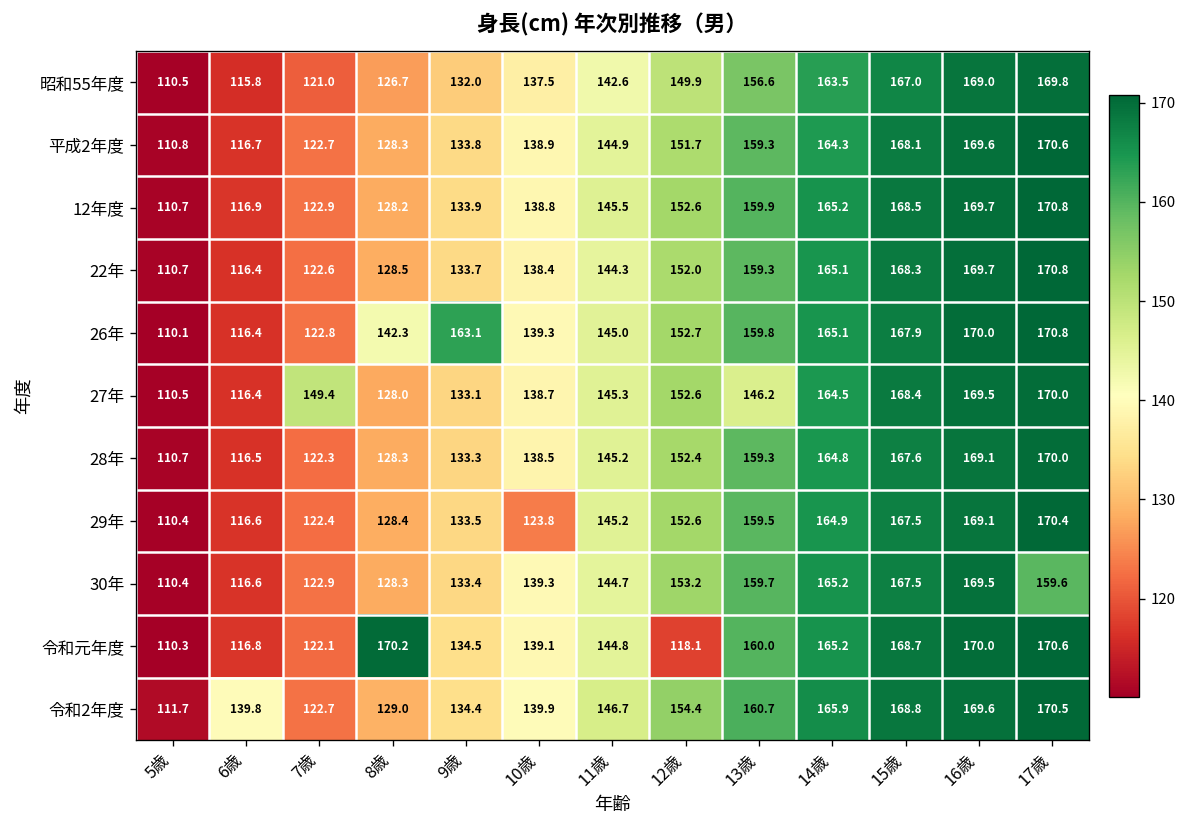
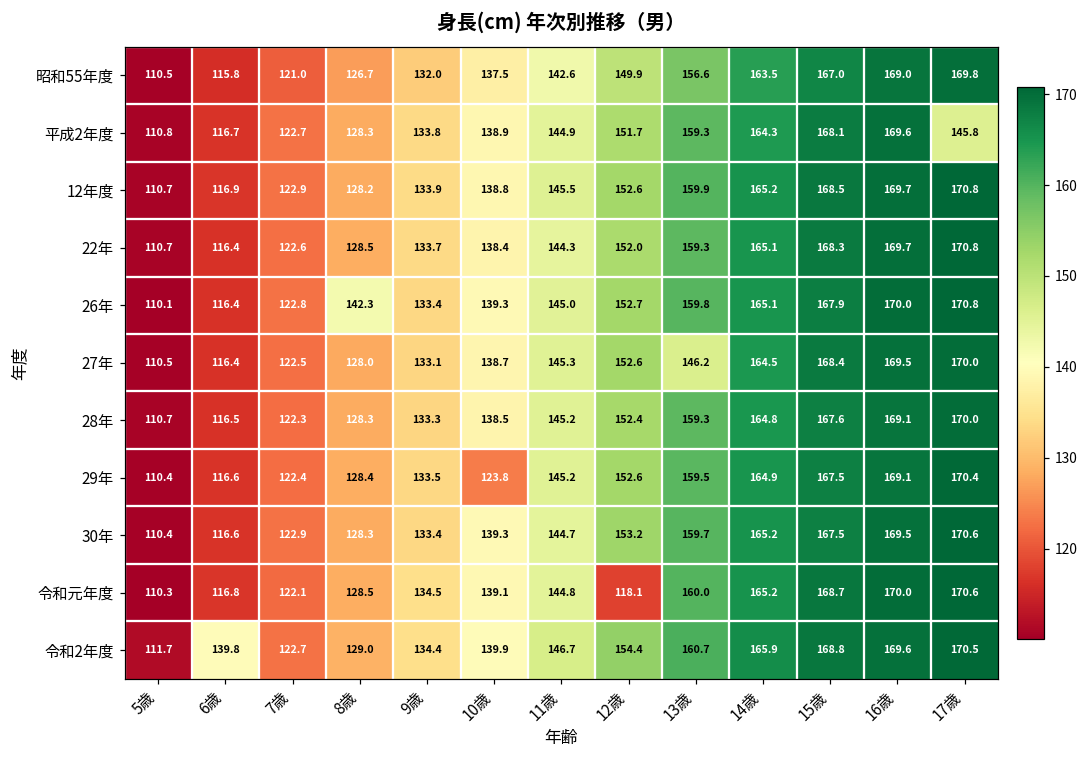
平成2年度, 17歳: 170.6 -> 145.8
26年, 9歳: 163.1 -> 133.4
27年, 7歳: 149.4 -> 122.5
30年, 17歳: 159.6 -> 170.6
令和元年度, 8歳: 170.2 -> 128.5
